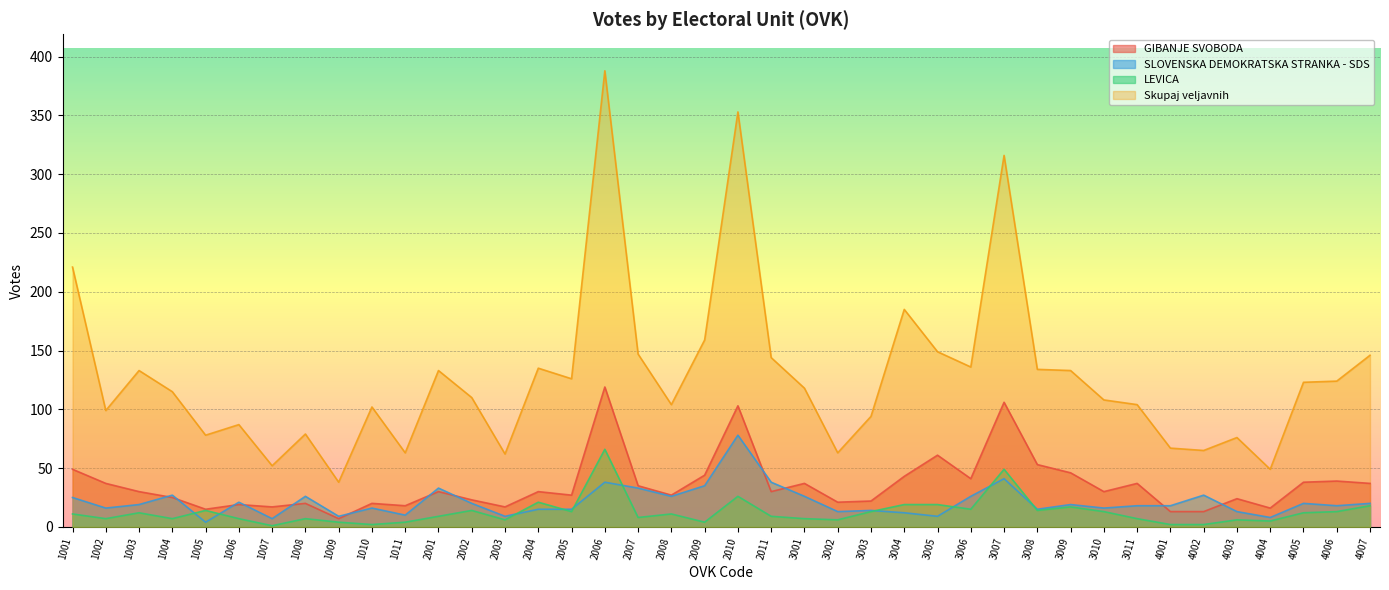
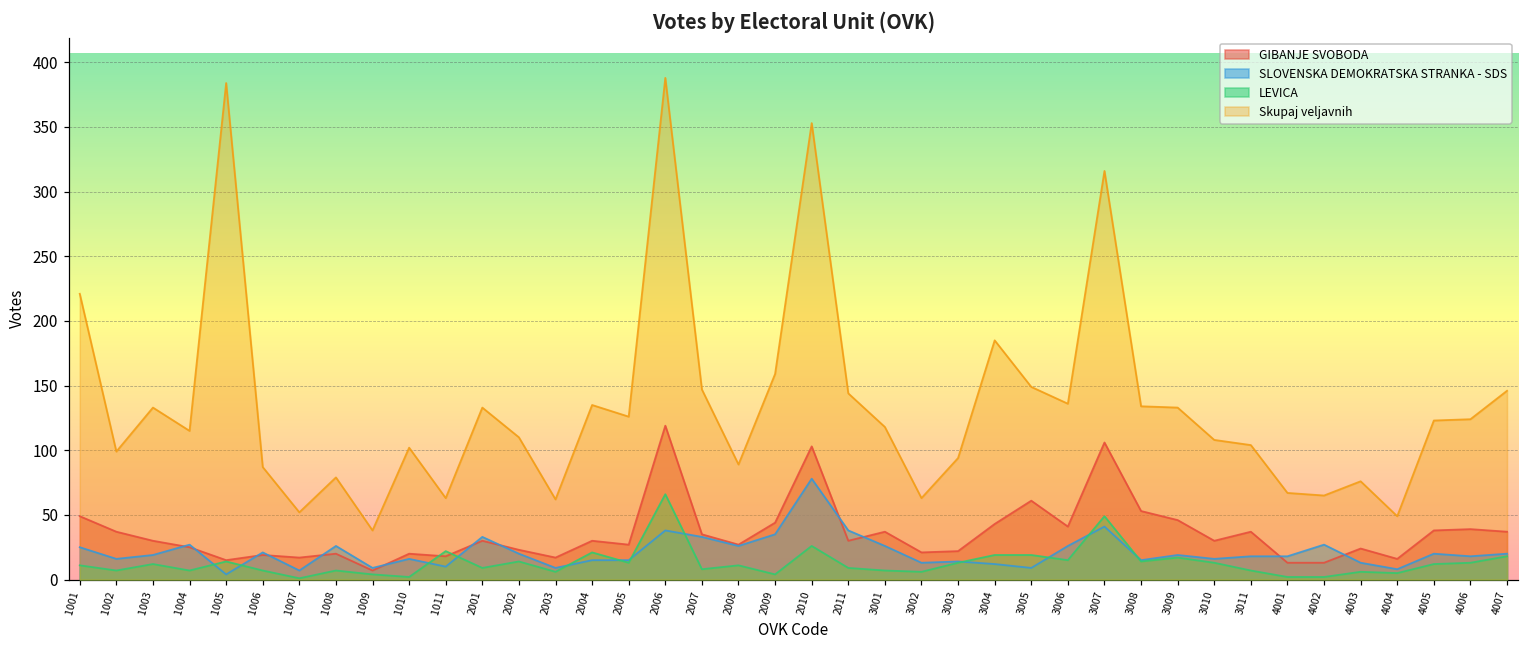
Skupaj veljavnih, 1005: 78 -> 384
LEVICA, 1011: 4 -> 22
Skupaj veljavnih, 2008: 104 -> 89
